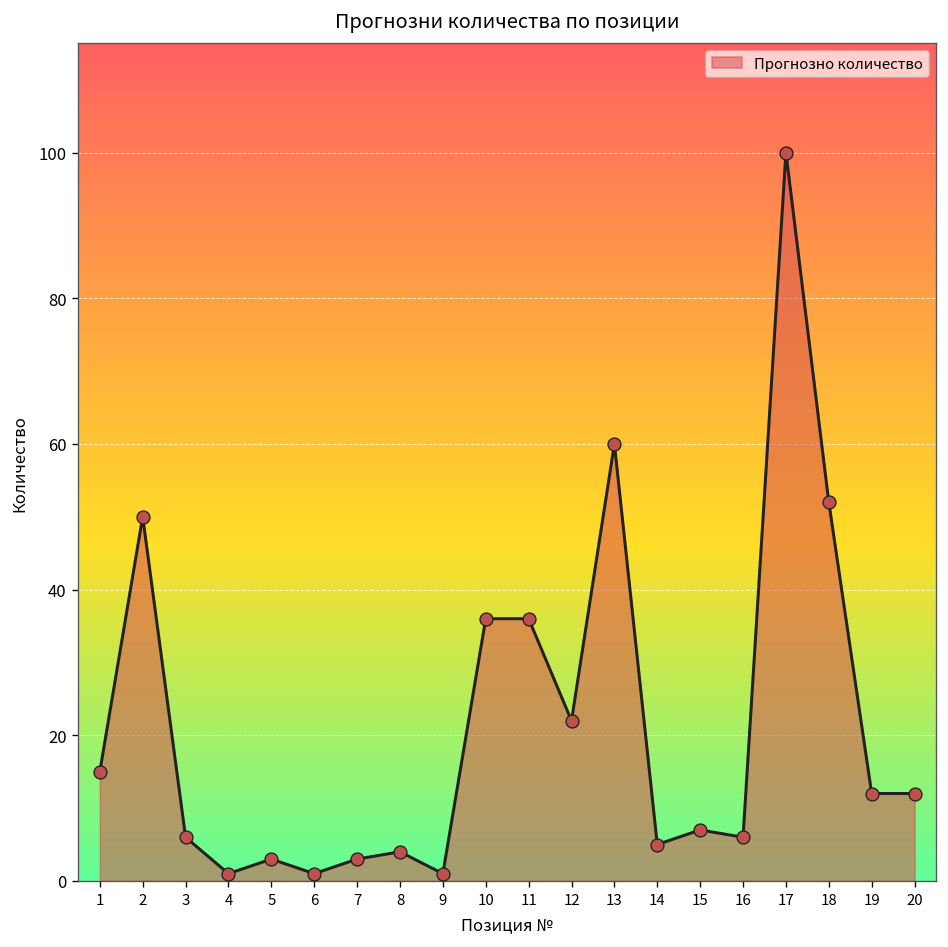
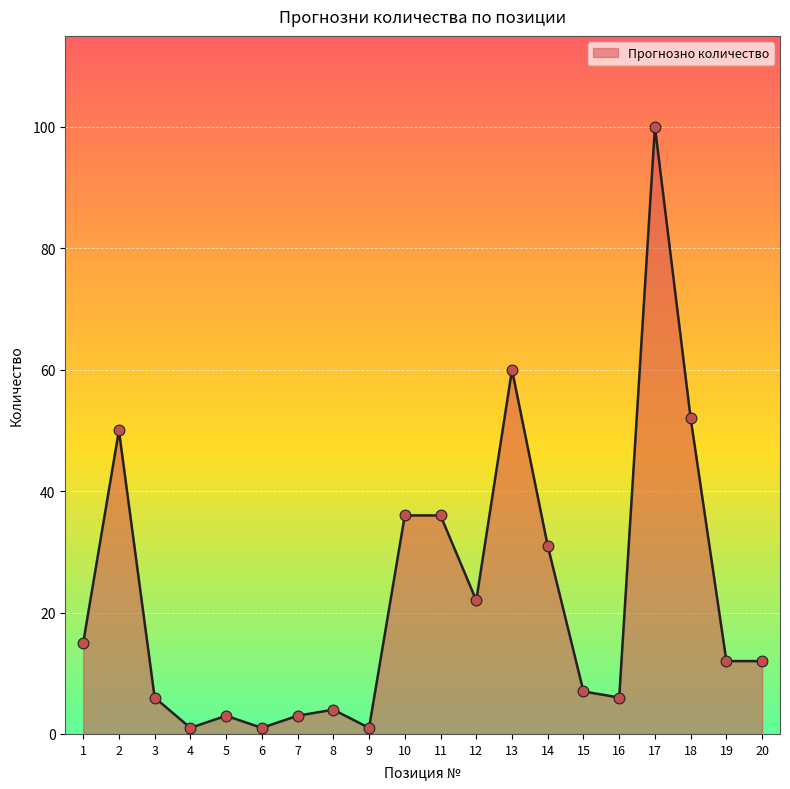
14: 5 -> 31
